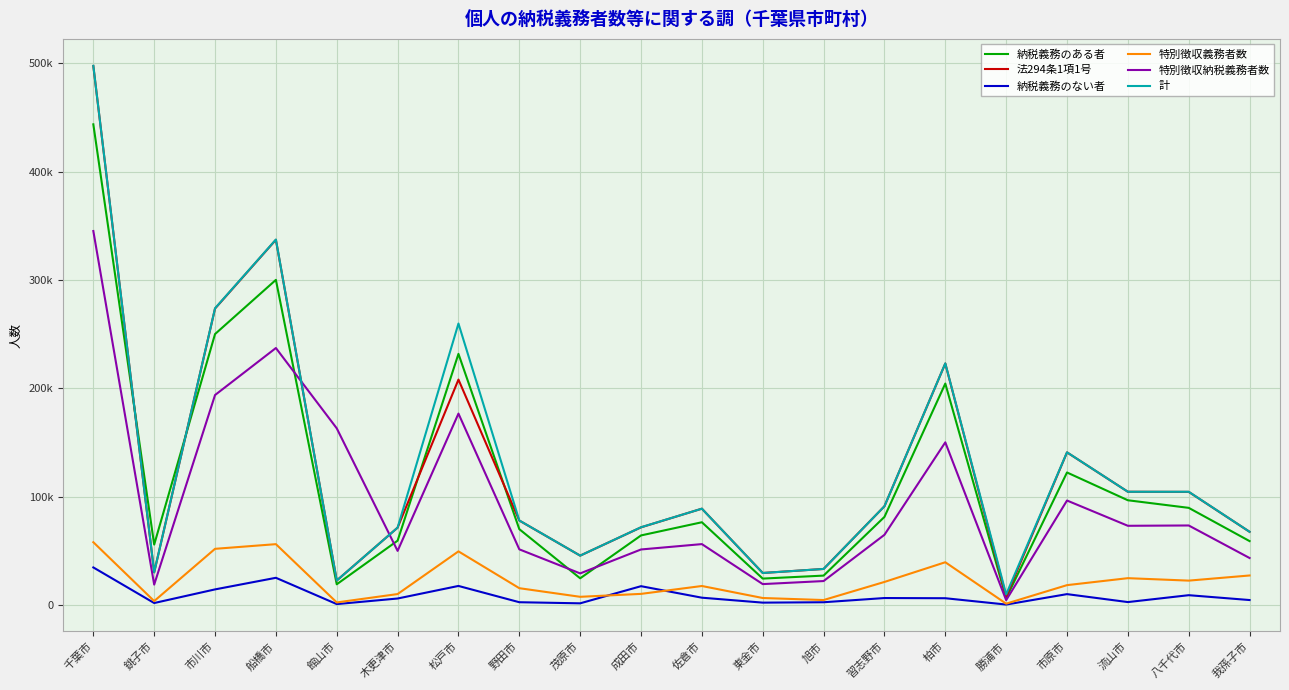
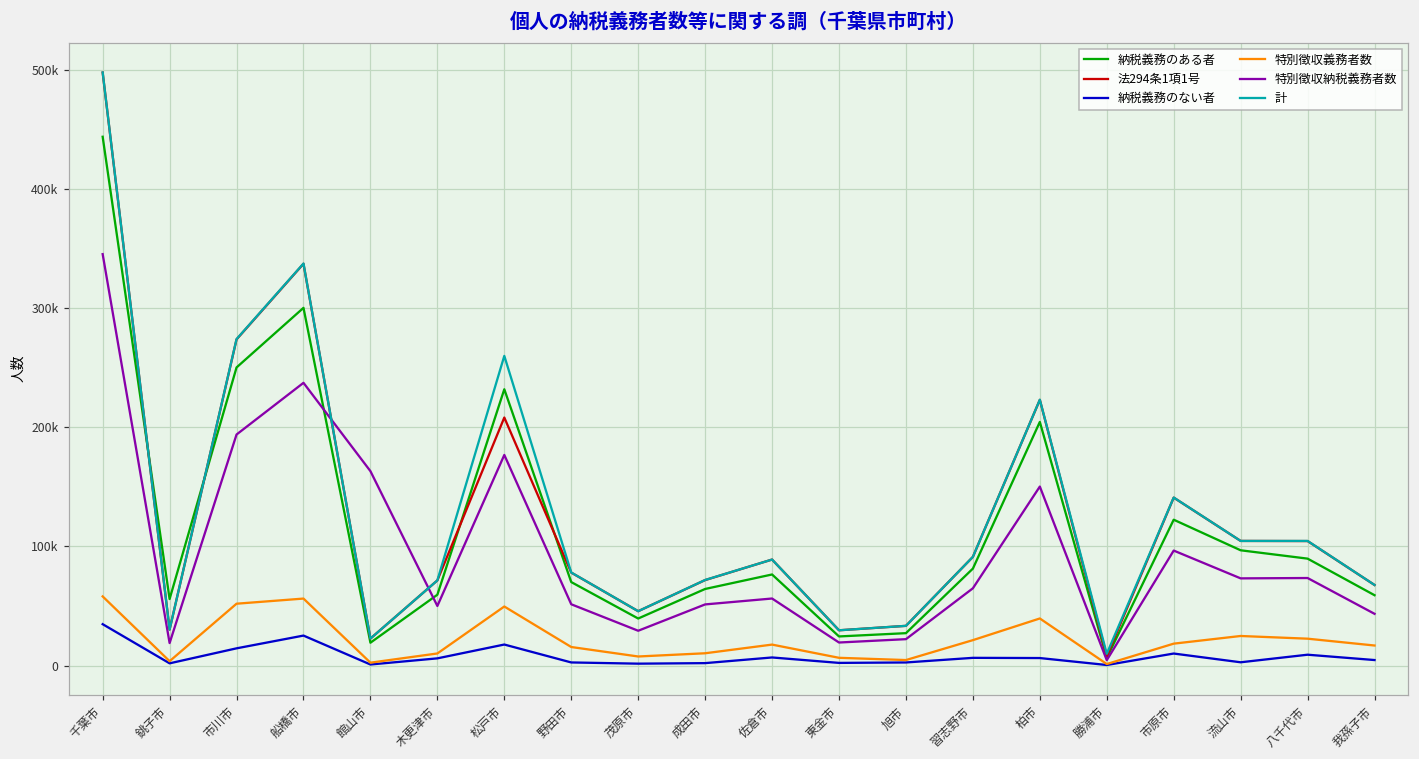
納税義務のある者, 茂原市: 25000 -> 39000
納税義務のない者, 成田市: 17000 -> 2000
特別徴収義務者数, 我孫子市: 27000 -> 17000
